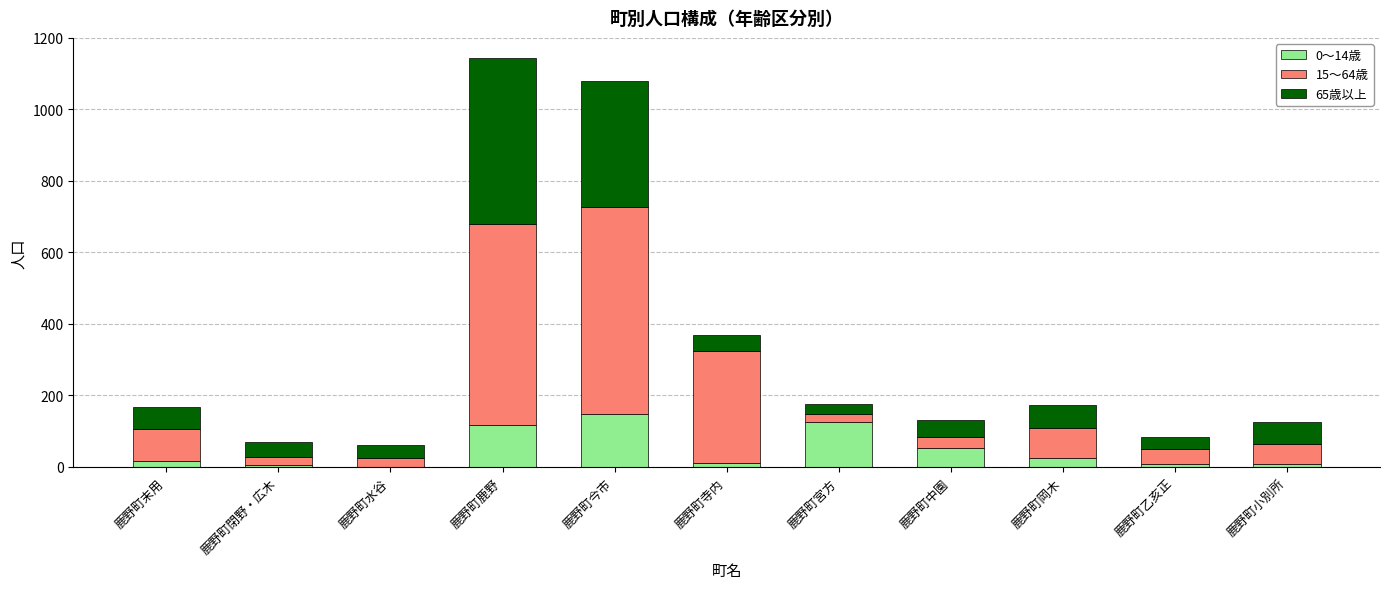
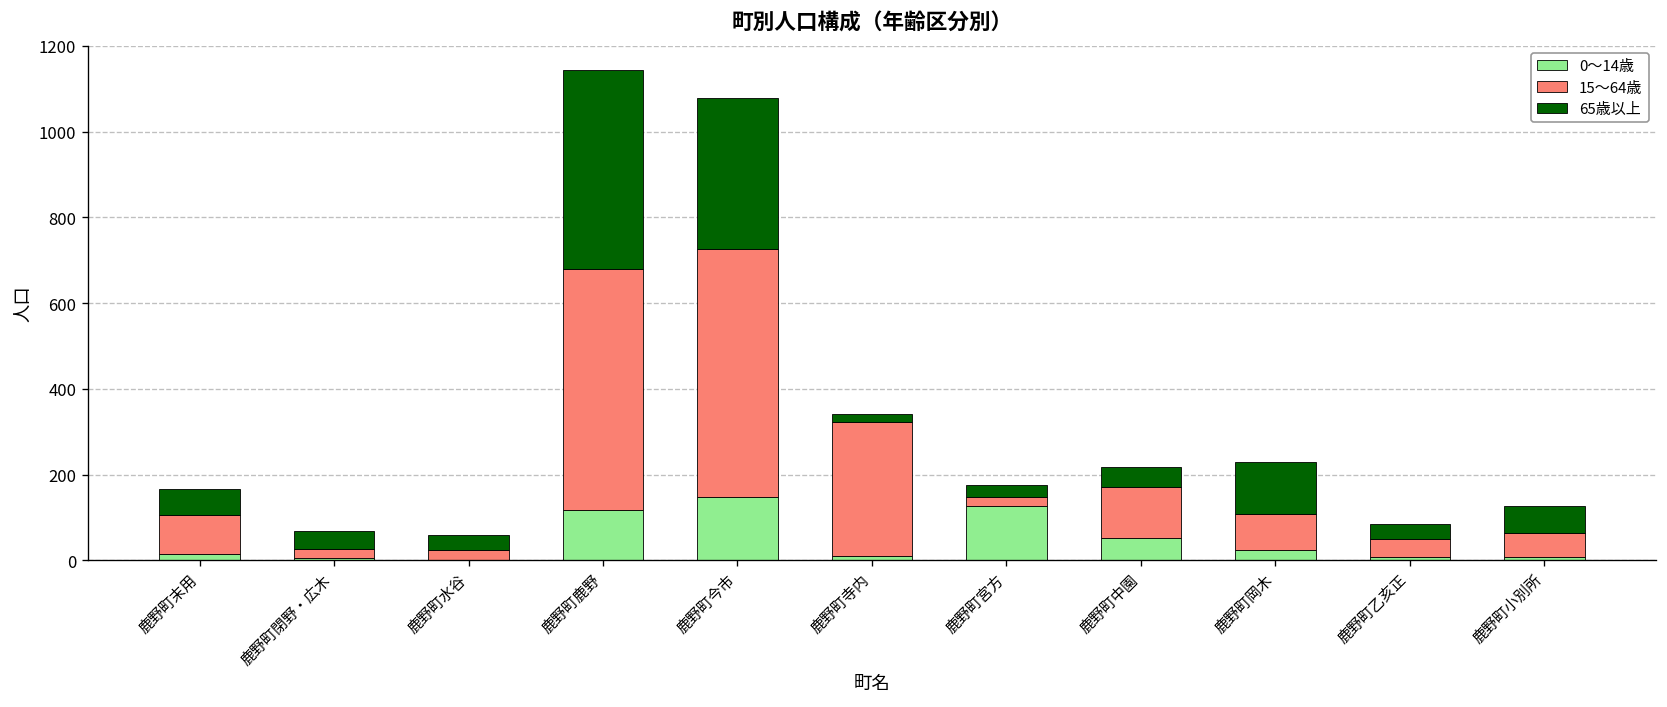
65歳以上, 鹿野町寺内: 50 -> 20
15～64歳, 鹿野町中園: 30 -> 120
65歳以上, 鹿野町岡木: 70 -> 120
